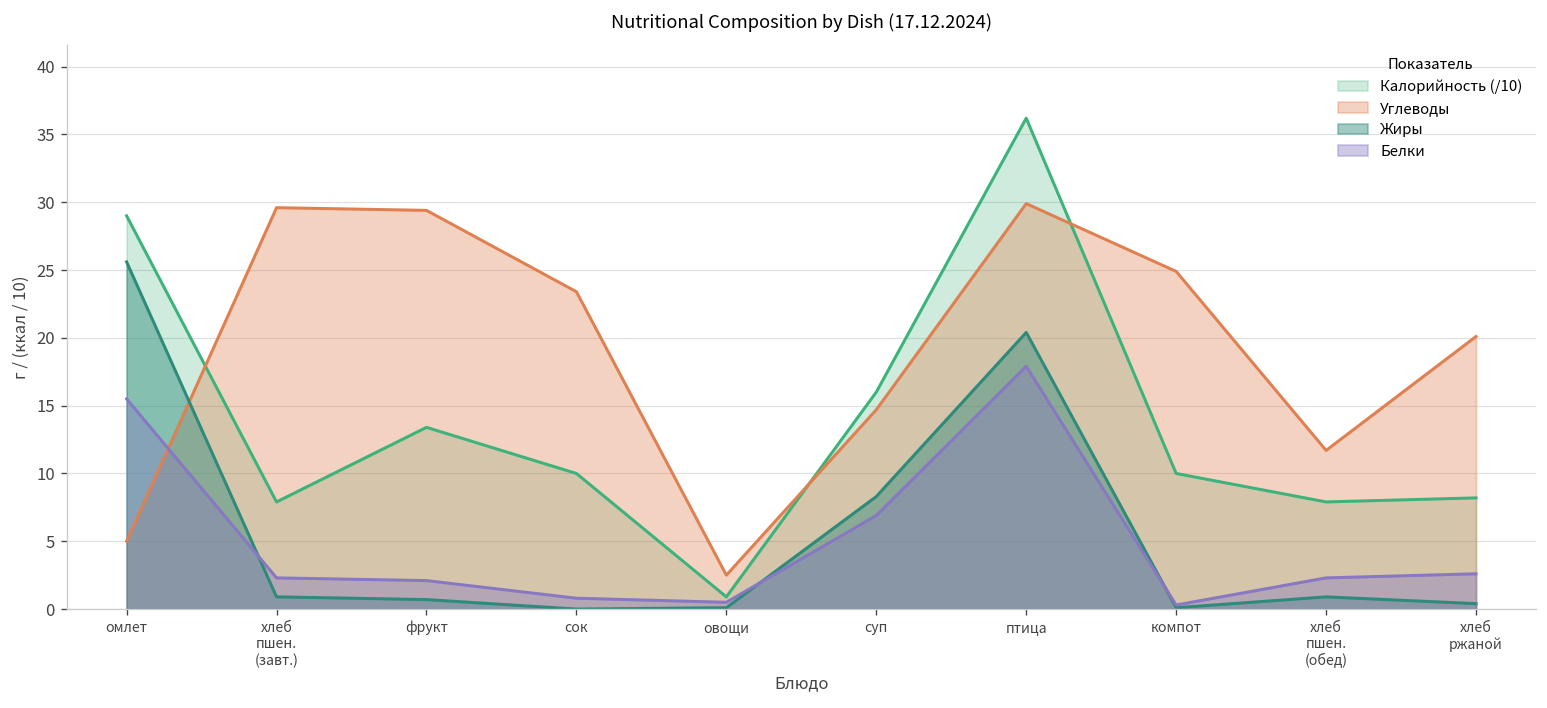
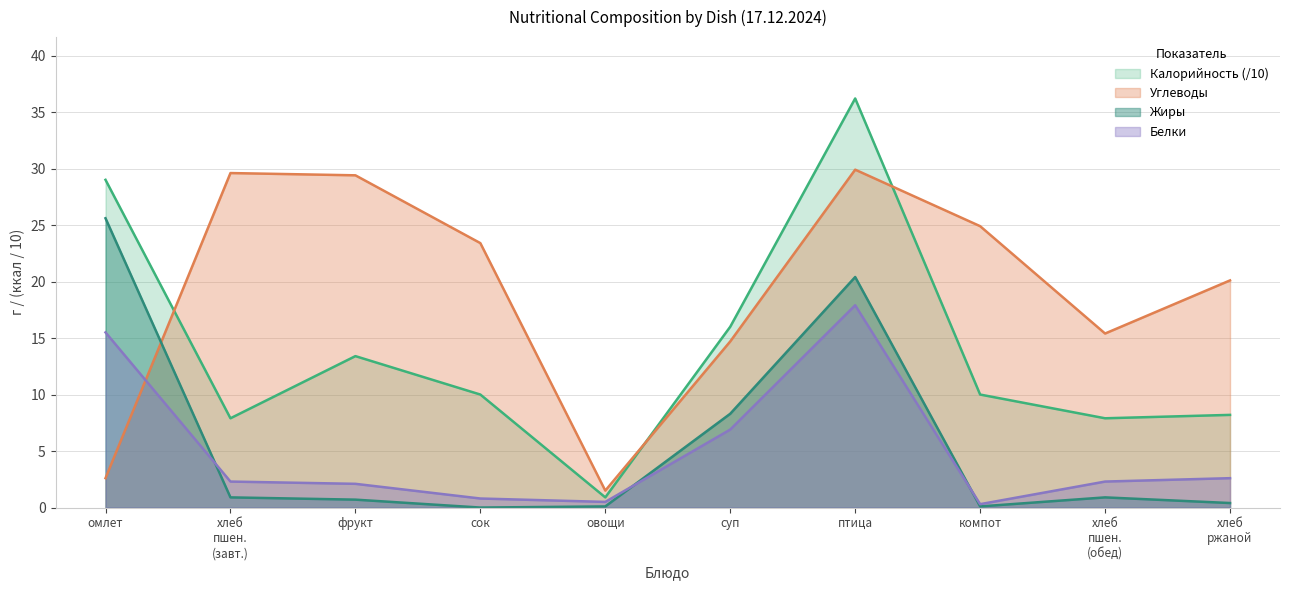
Углеводы, омлет: 5.0 -> 2.6
Углеводы, овощи: 2.5 -> 1.5
Углеводы, хлеб пшен. (обед): 11.7 -> 15.4
